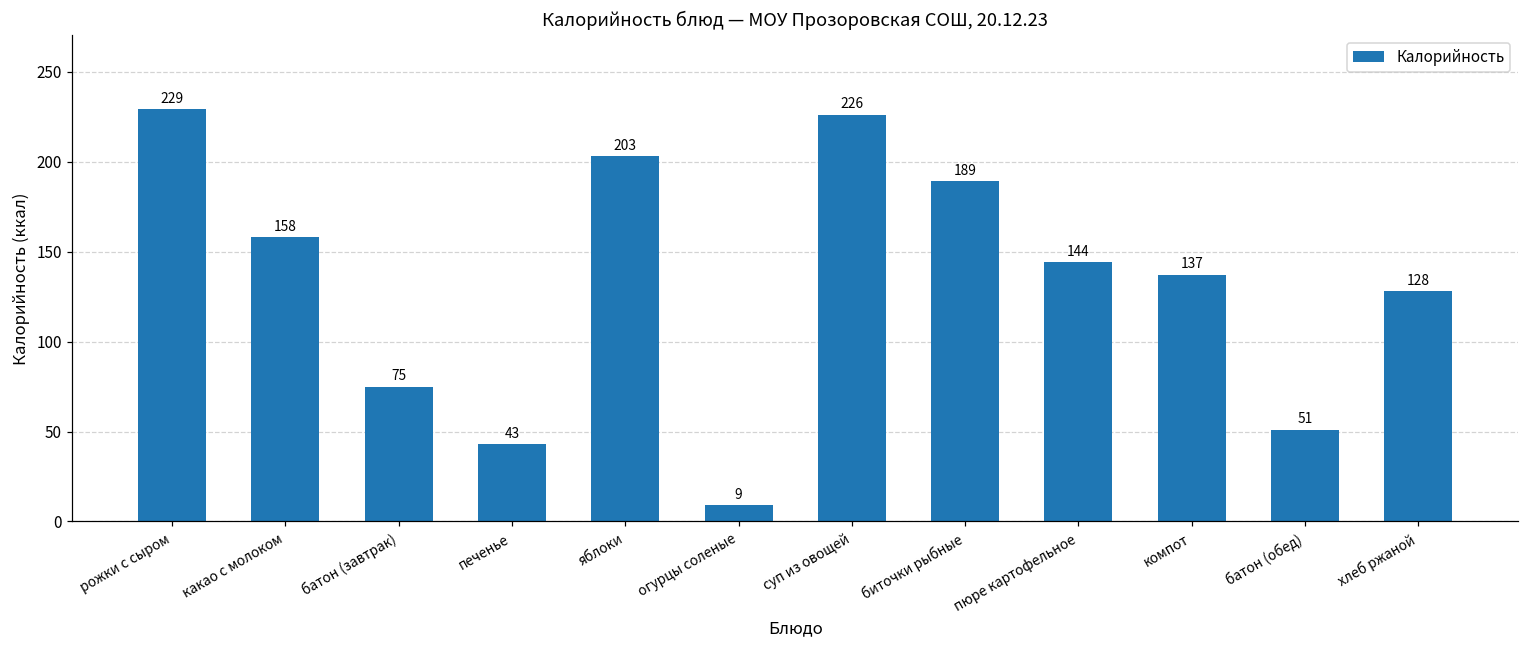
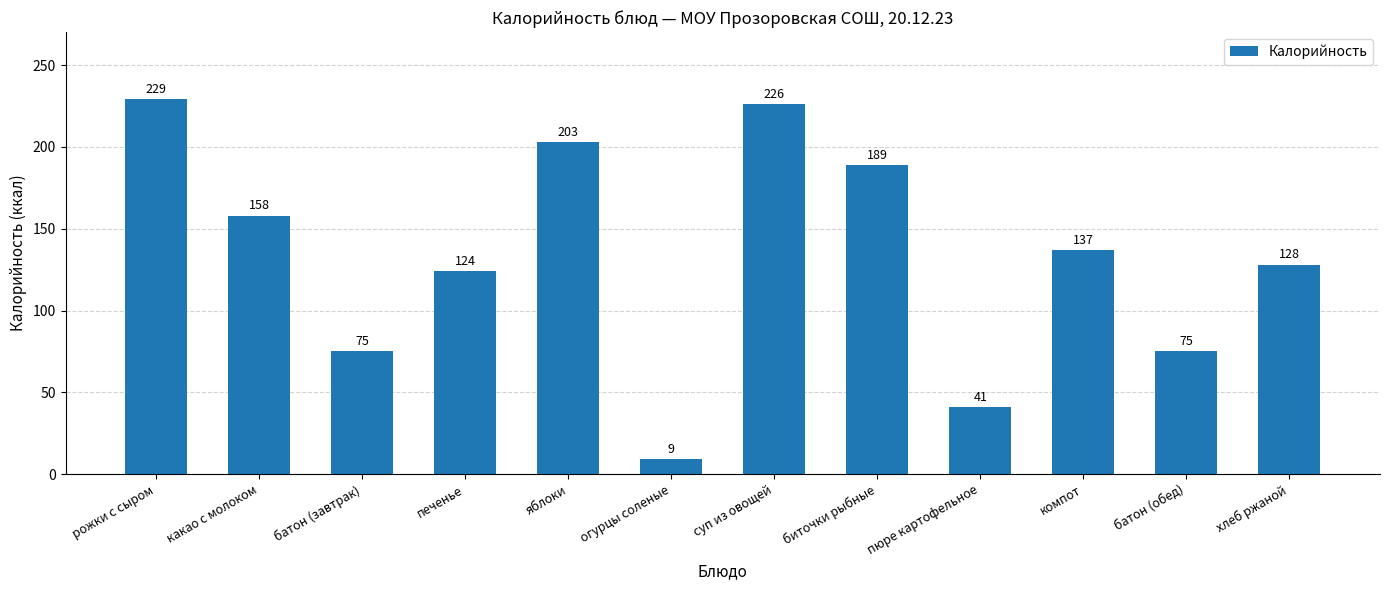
печенье: 43 -> 124
пюре картофельное: 144 -> 41
батон (обед): 51 -> 75
